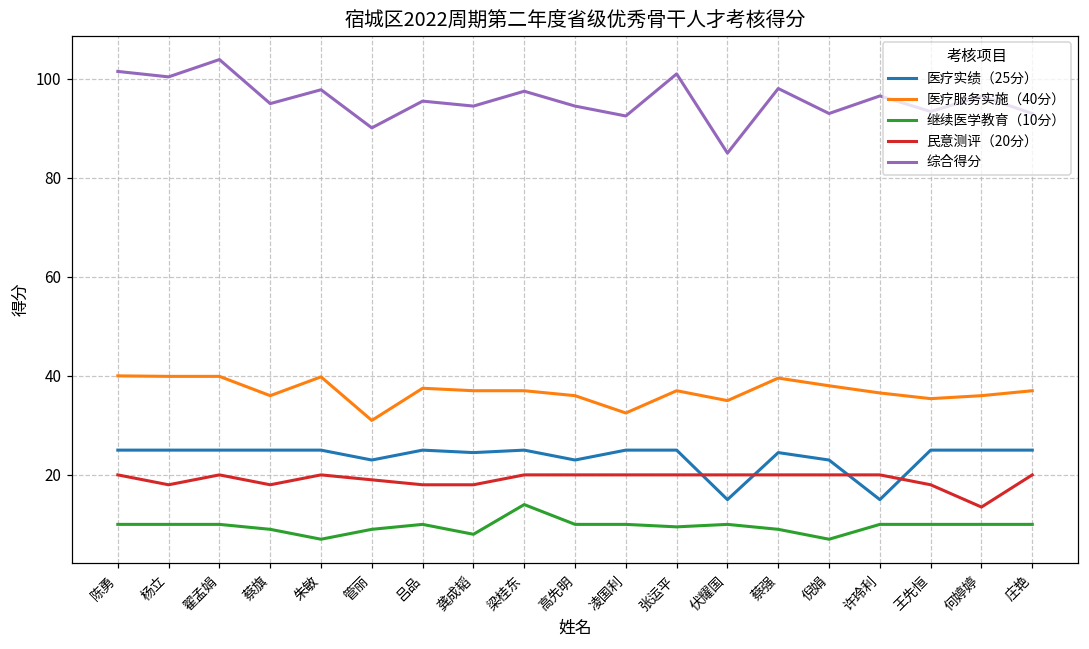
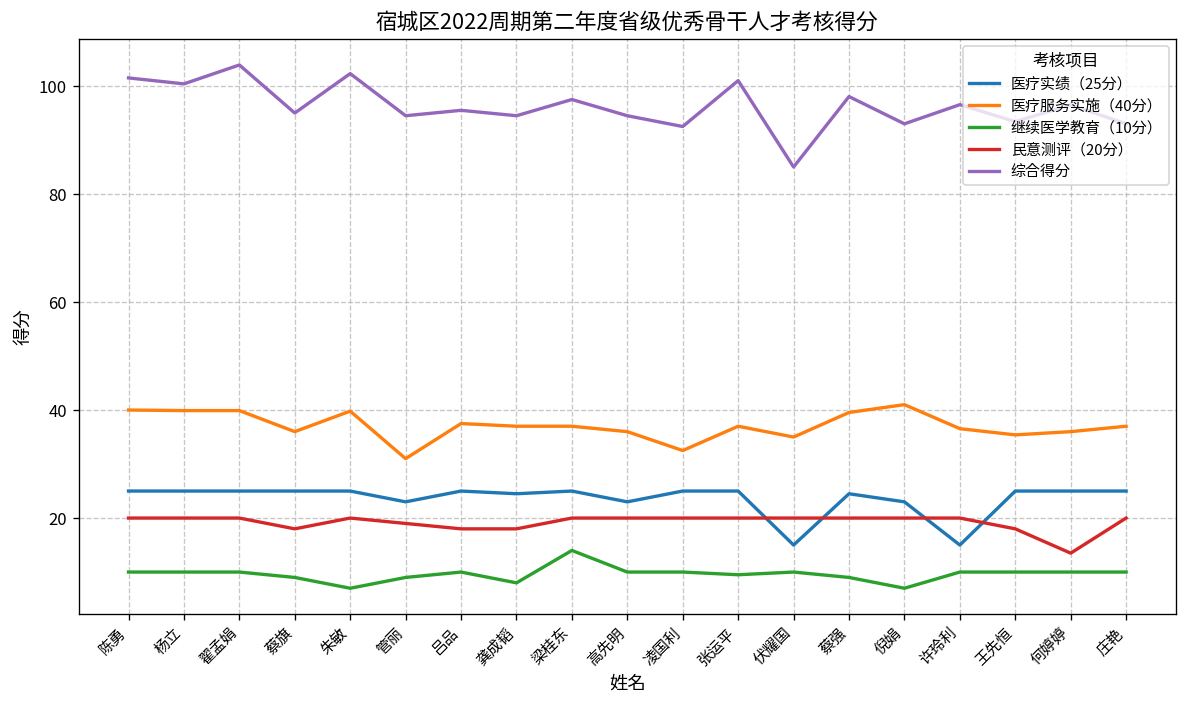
民意测评（20分）, 杨立: 18 -> 20
综合得分, 朱敏: 98 -> 102
综合得分, 管丽: 90 -> 95
医疗服务实施（40分）, 倪娟: 38 -> 41
